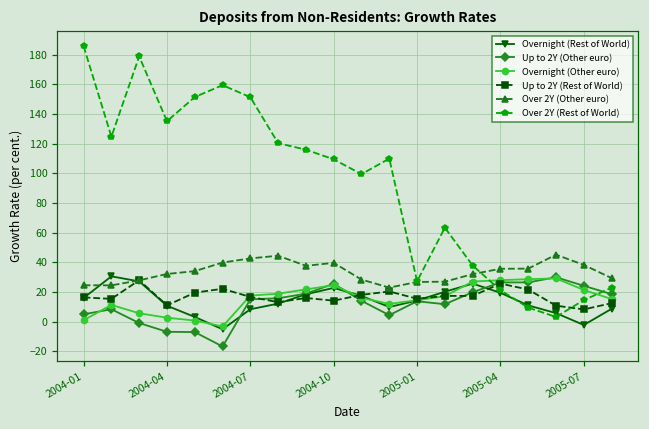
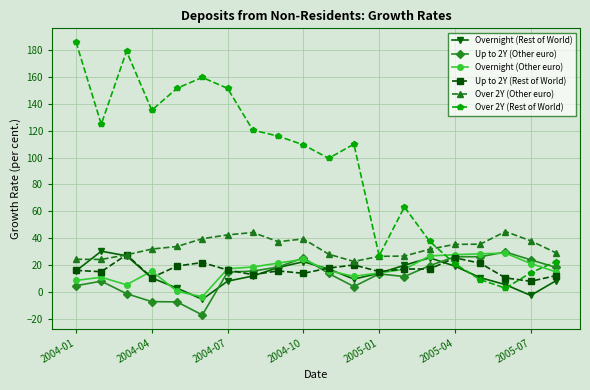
Overnight (Other euro), 2004-01: 1 -> 9
Overnight (Other euro), 2004-04: 3 -> 16
